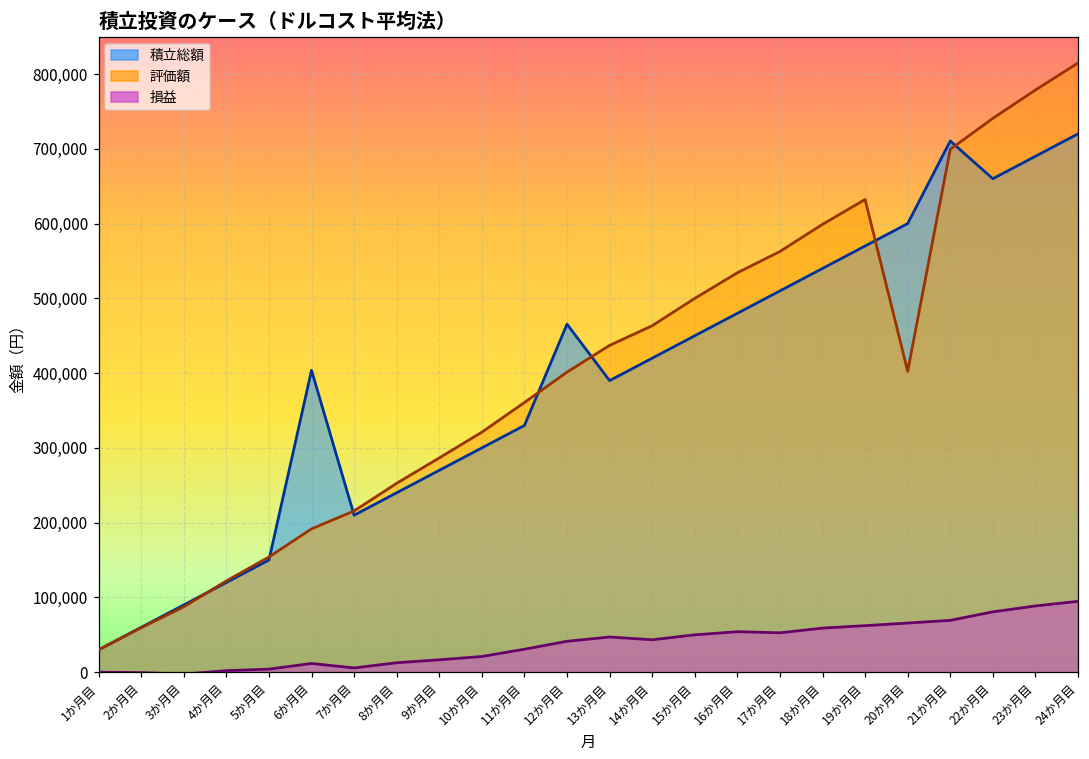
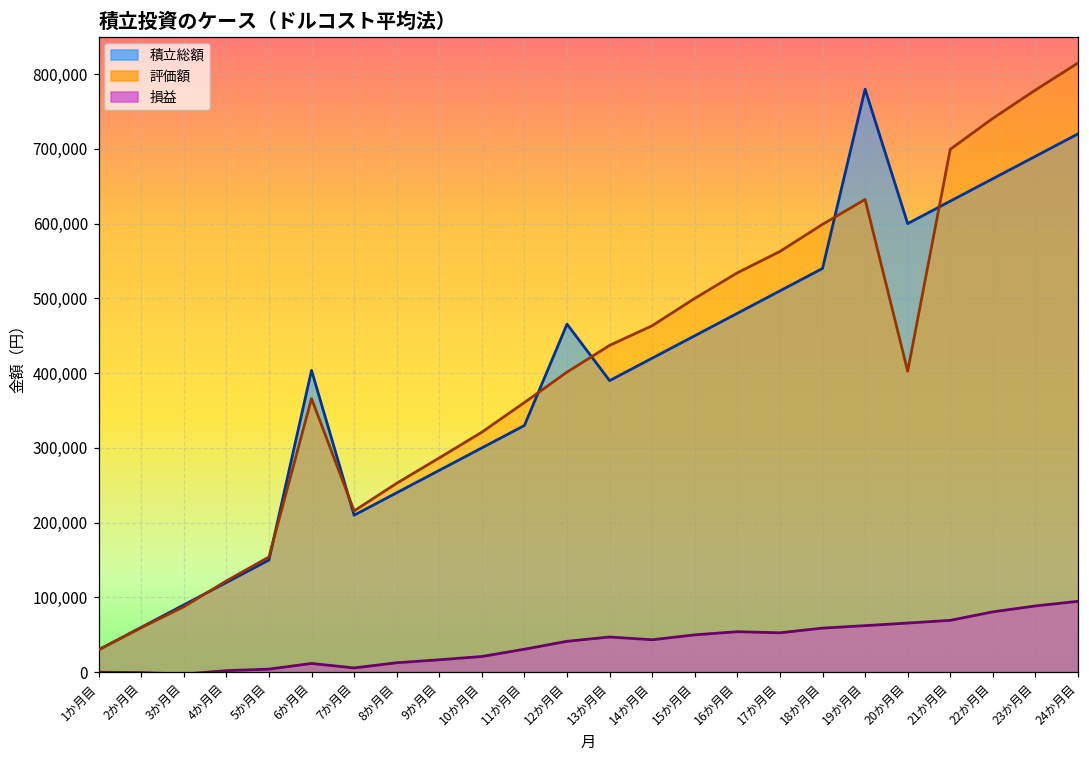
評価額, 6か月目: 190,000 -> 370,000
積立総額, 19か月目: 570,000 -> 780,000
積立総額, 21か月目: 710,000 -> 630,000
